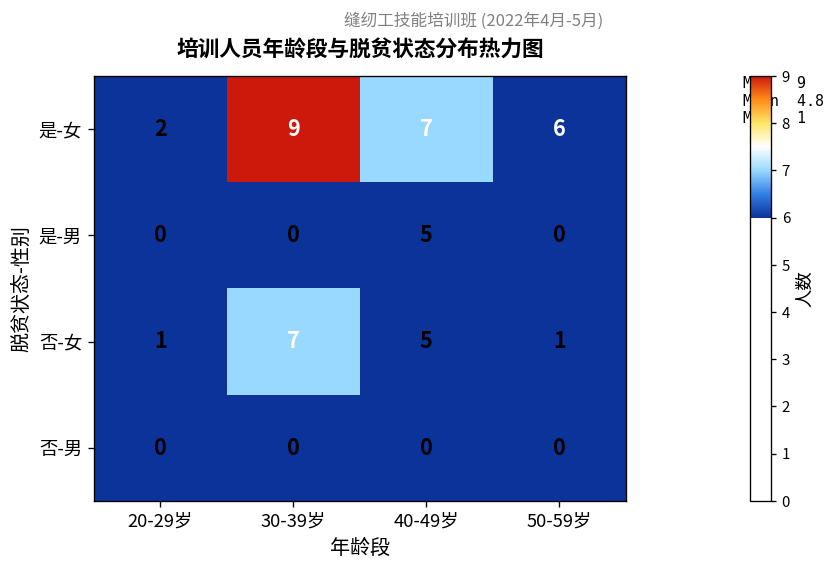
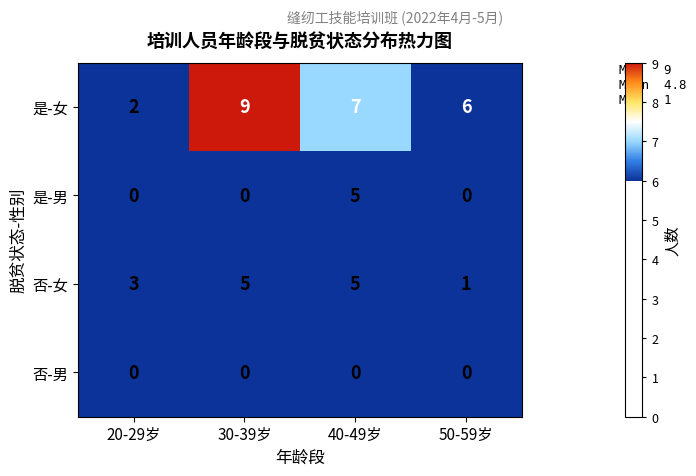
否-女, 20-29岁: 1 -> 3
否-女, 30-39岁: 7 -> 5
